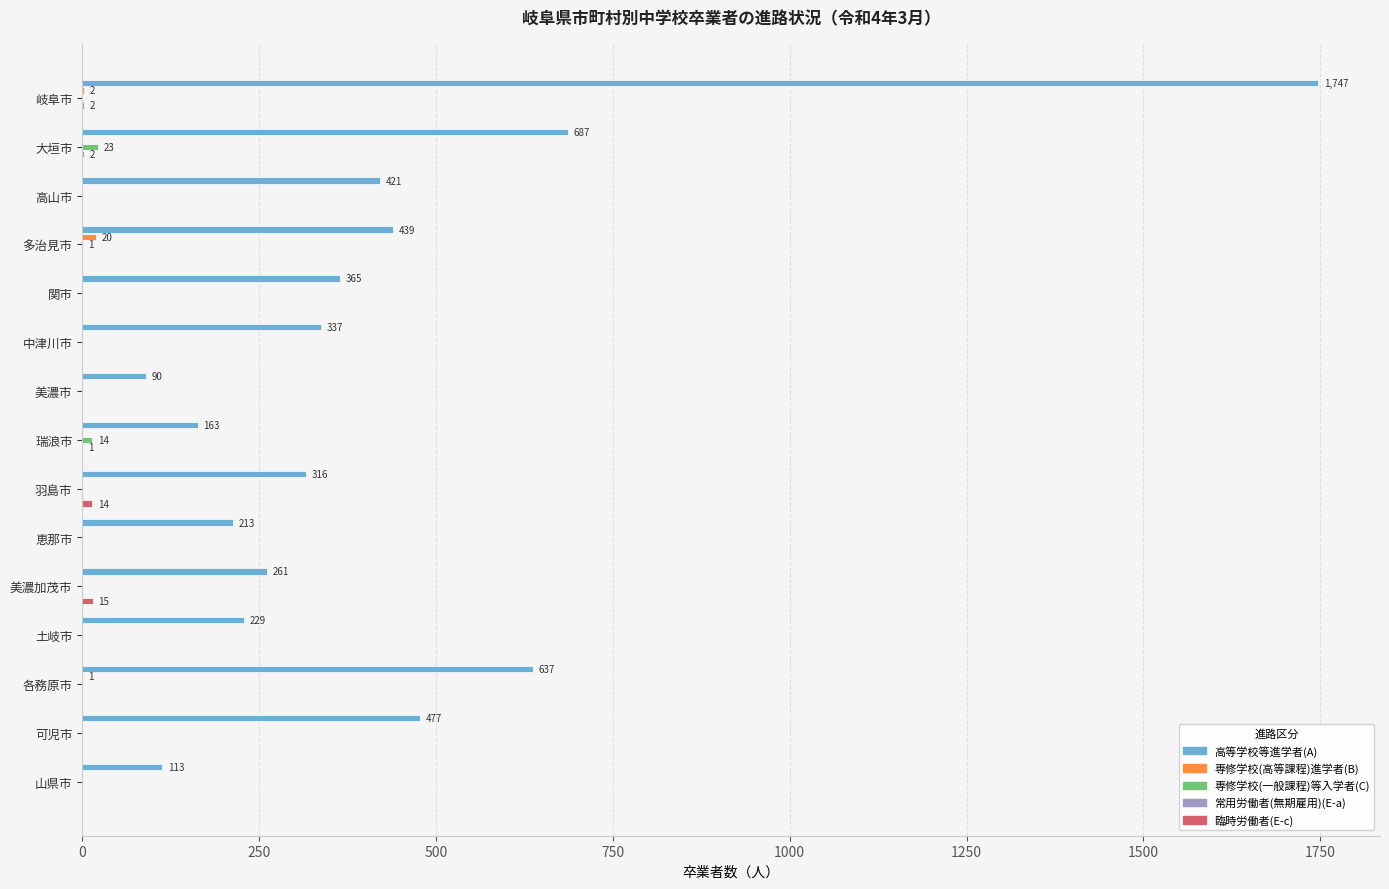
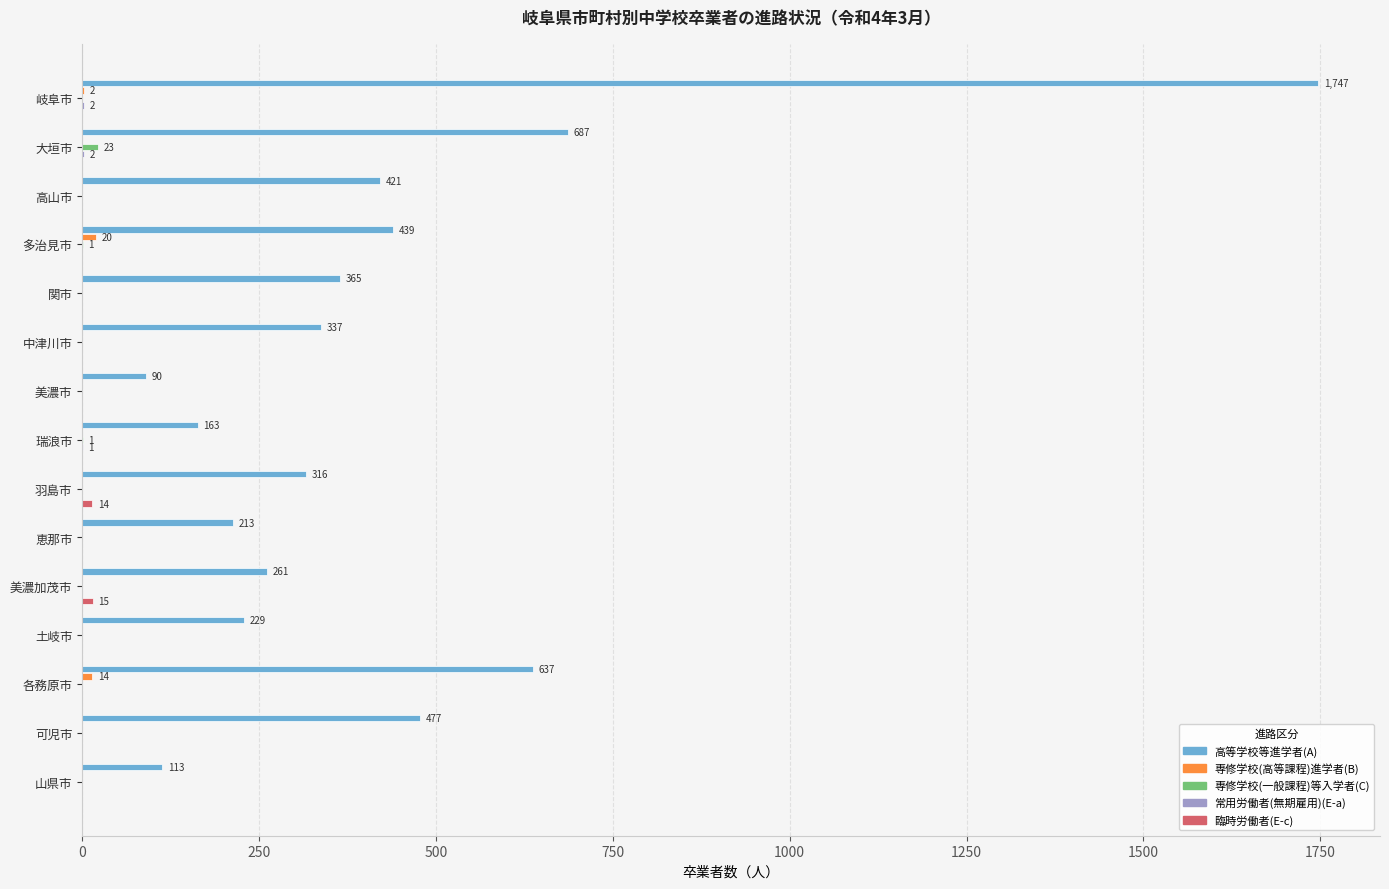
専修学校(一般課程)等入学者(C), 瑞浪市: 14 -> 1
専修学校(高等課程)進学者(B), 各務原市: 1 -> 14
